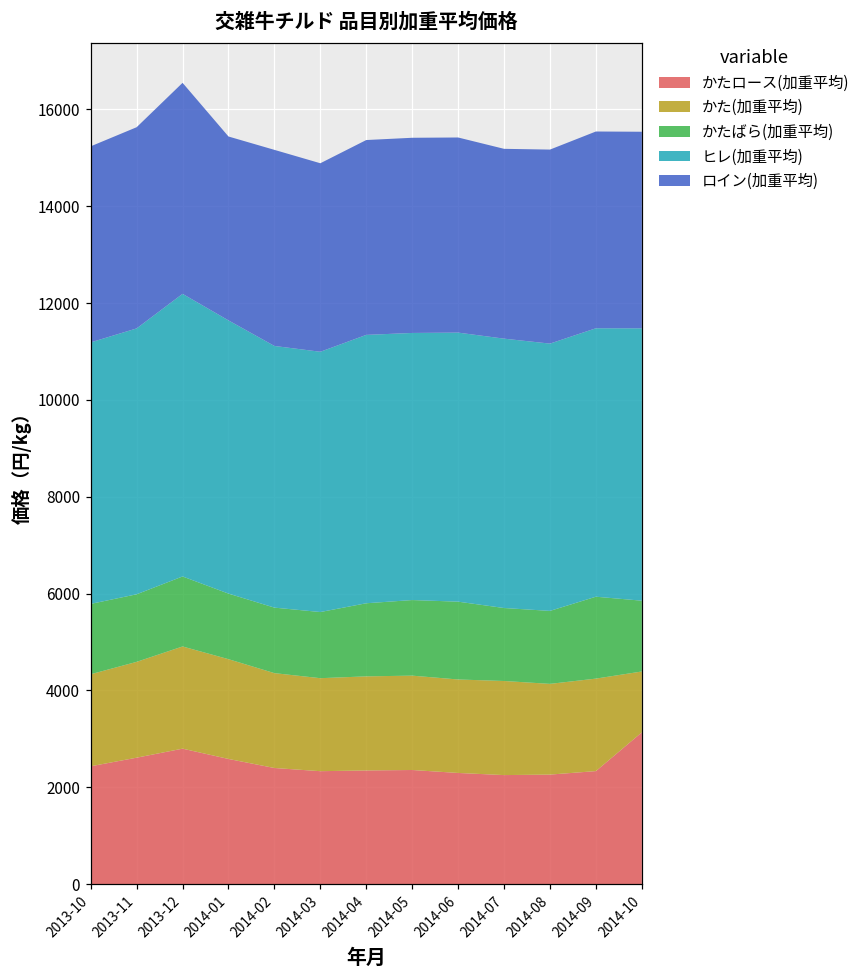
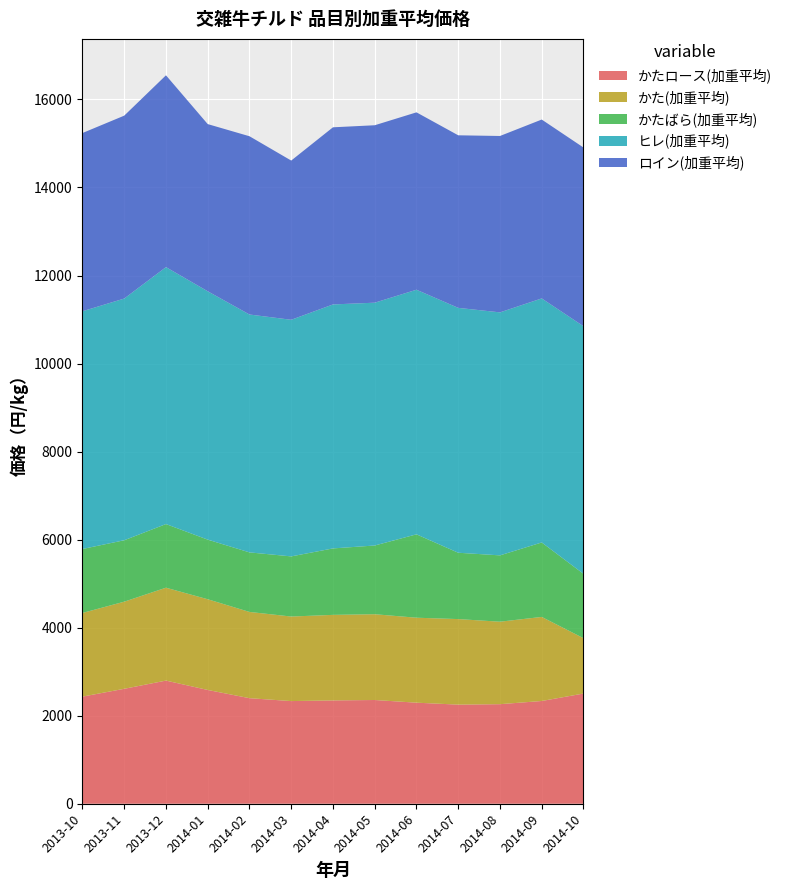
ロイン(加重平均), 2014-03: 3900 -> 3600
かたばら(加重平均), 2014-06: 1600 -> 1900
かたロース(加重平均), 2014-10: 3100 -> 2500
